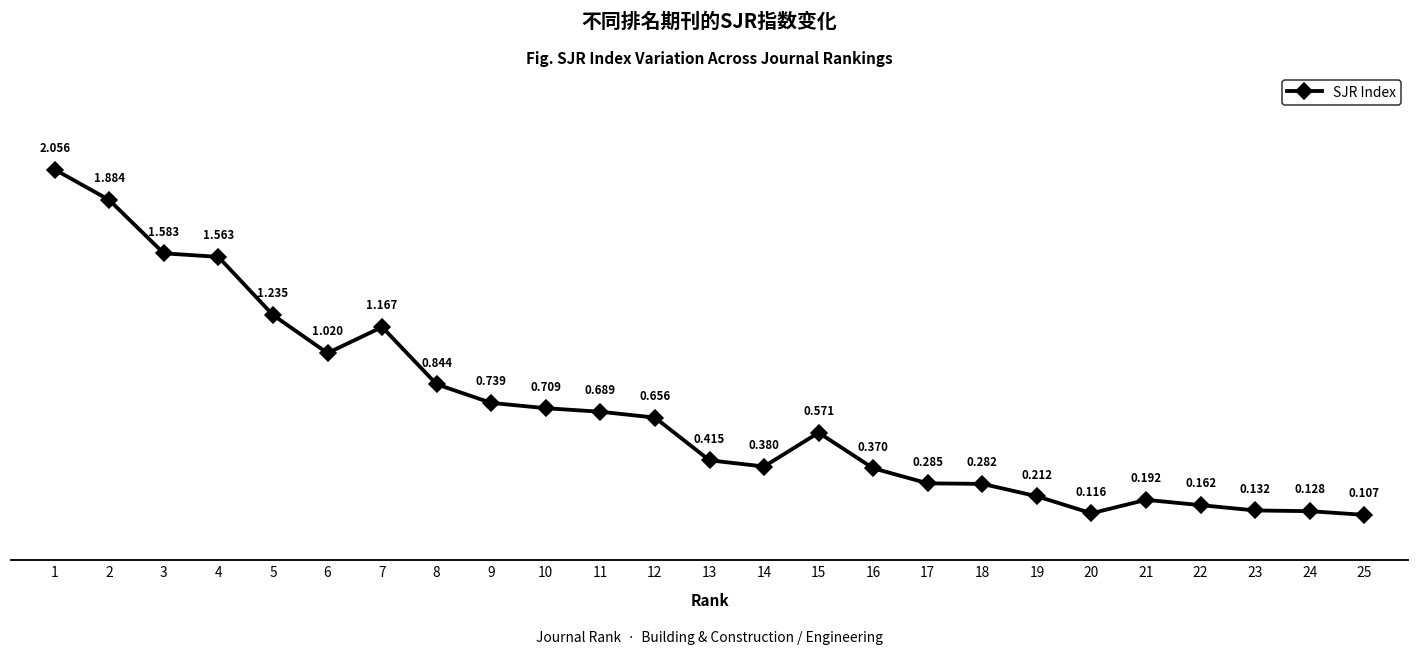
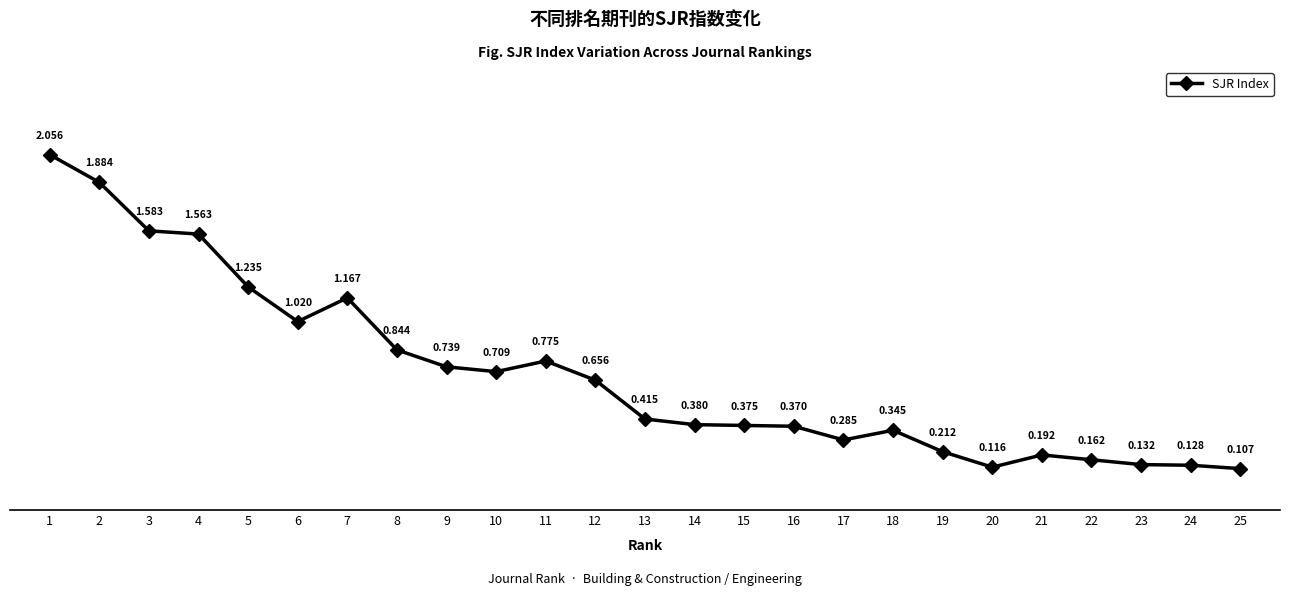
11: 0.689 -> 0.775
15: 0.571 -> 0.375
18: 0.282 -> 0.345
